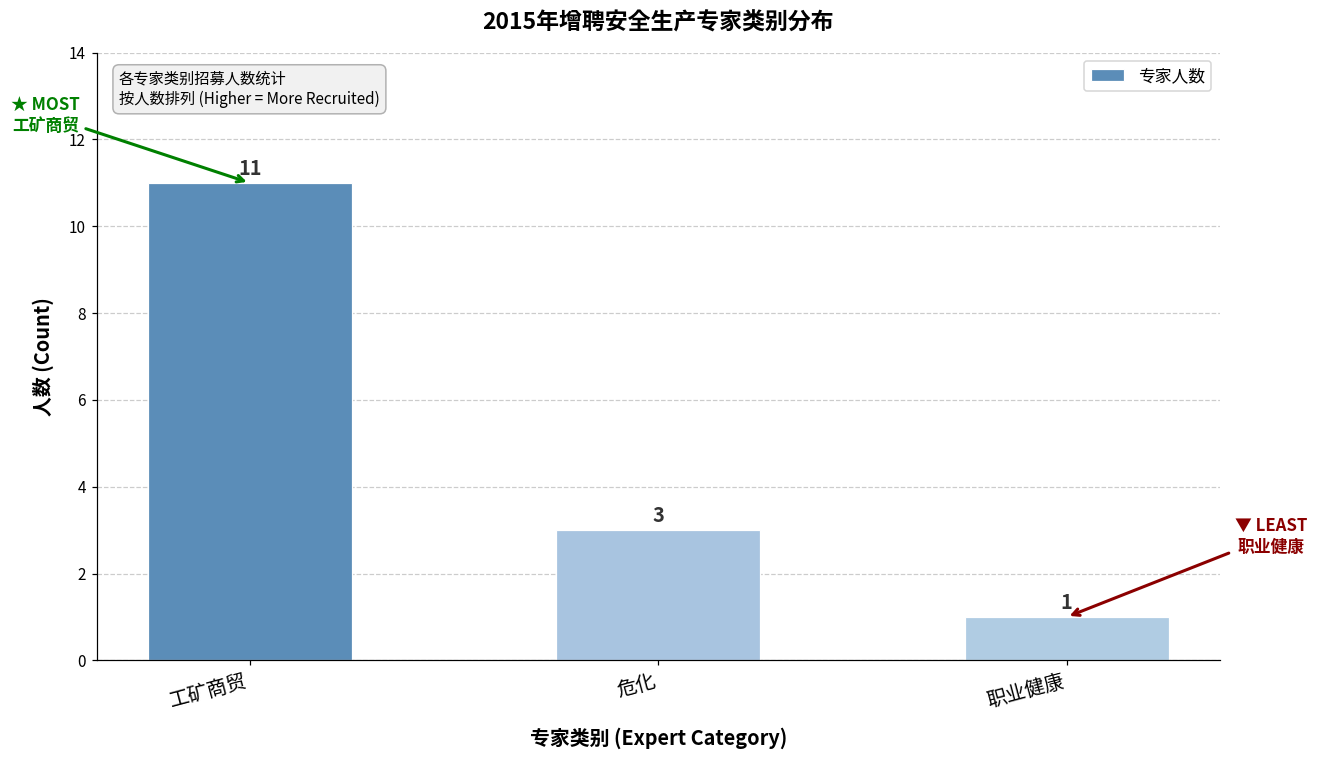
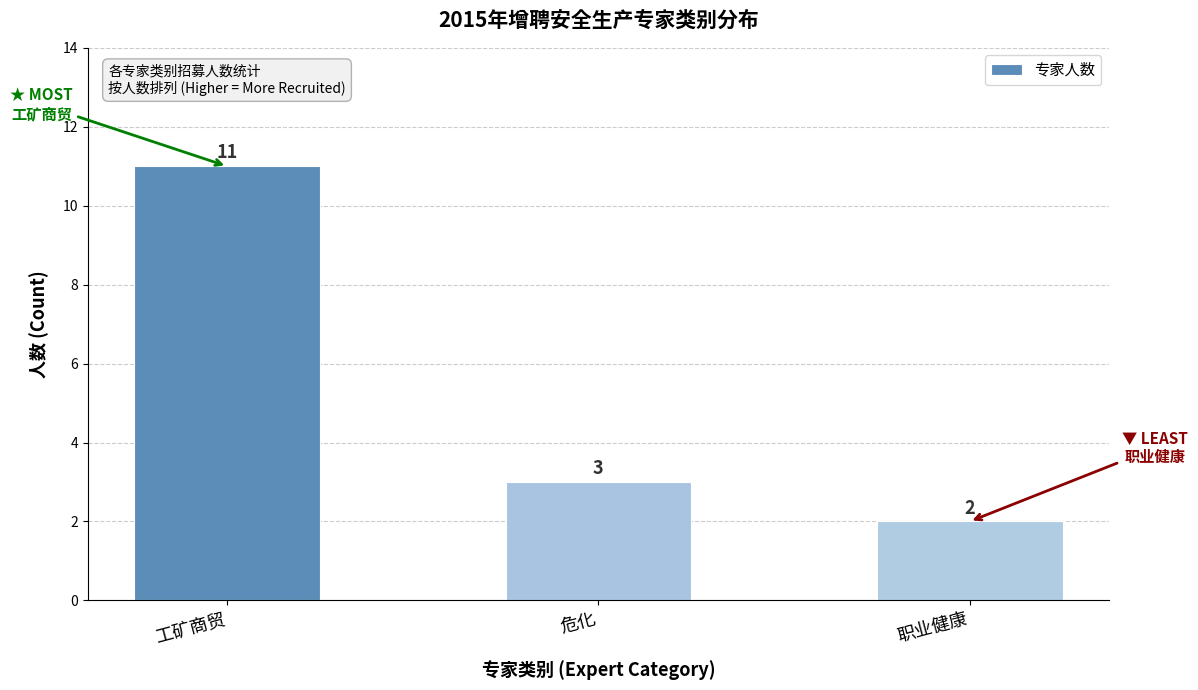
职业健康: 1 -> 2
